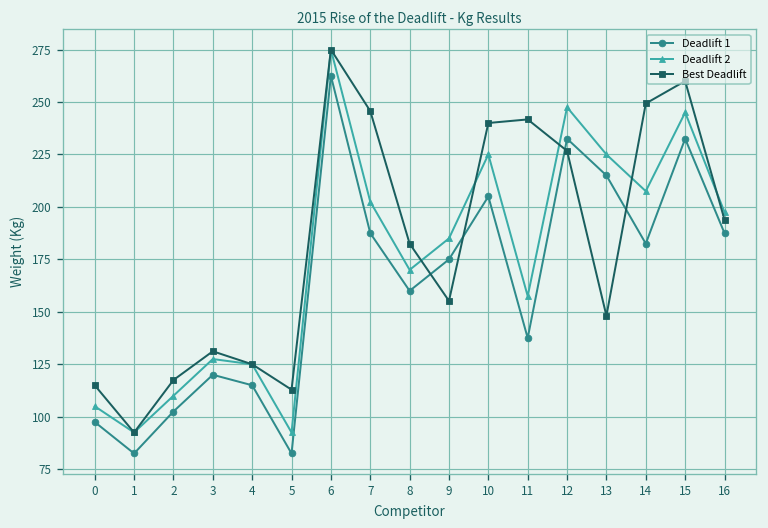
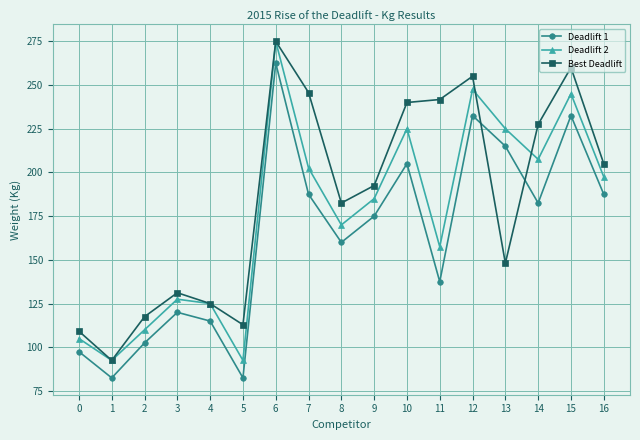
Best Deadlift, 0: 115 -> 109
Best Deadlift, 9: 155 -> 193
Best Deadlift, 12: 227 -> 255
Best Deadlift, 14: 249 -> 228
Best Deadlift, 16: 194 -> 205
